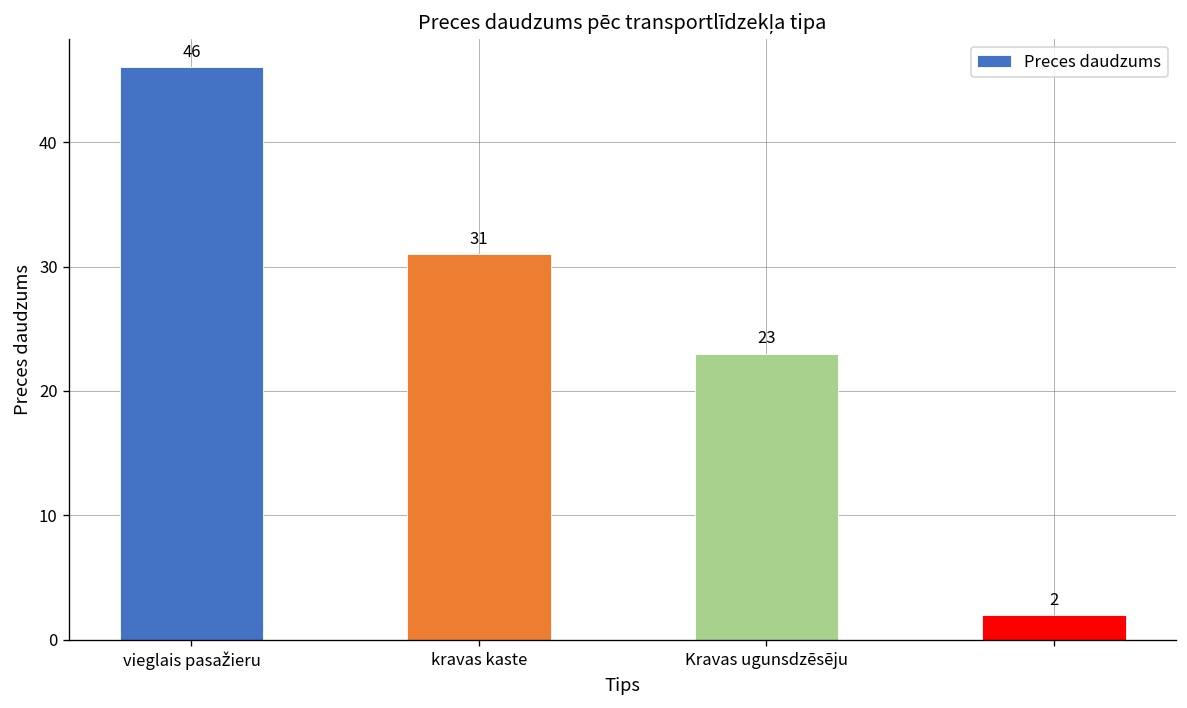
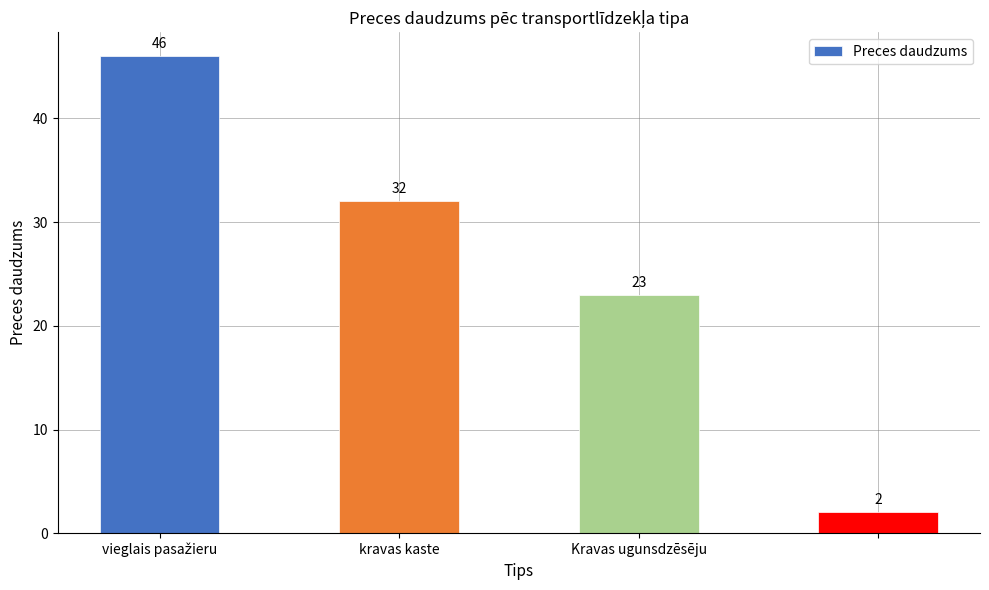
kravas kaste: 31 -> 32
